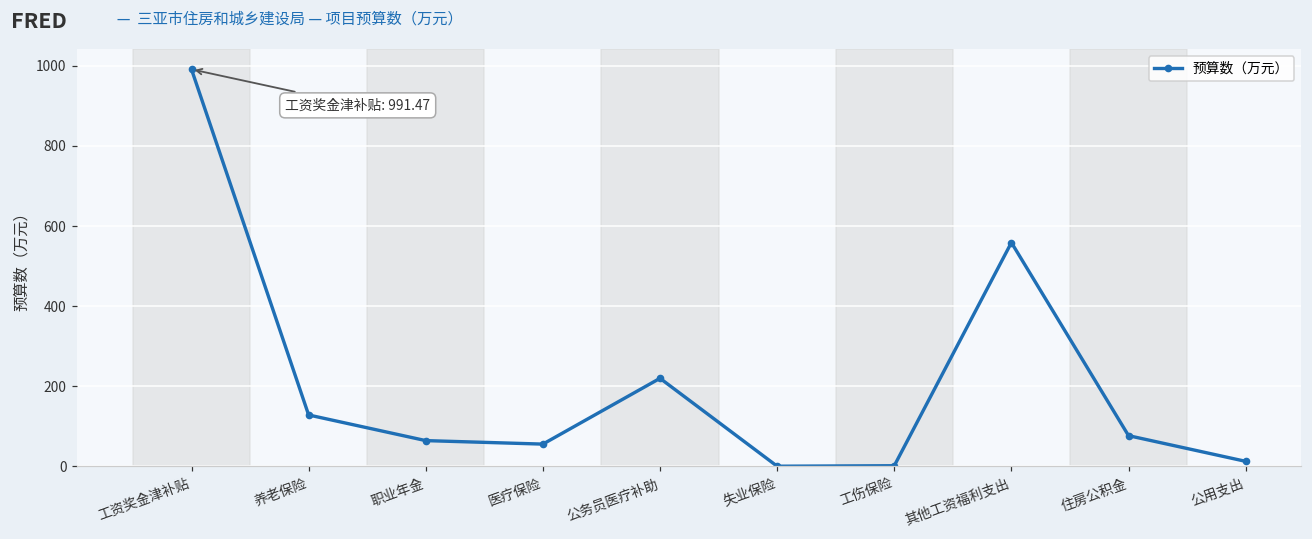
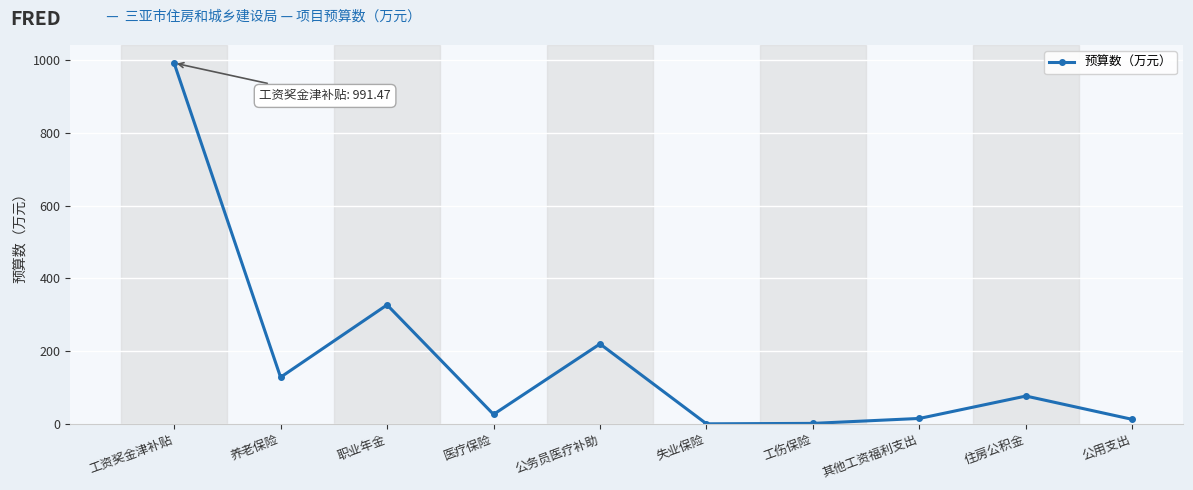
职业年金: 60 -> 330
医疗保险: 60 -> 30
其他工资福利支出: 560 -> 10
